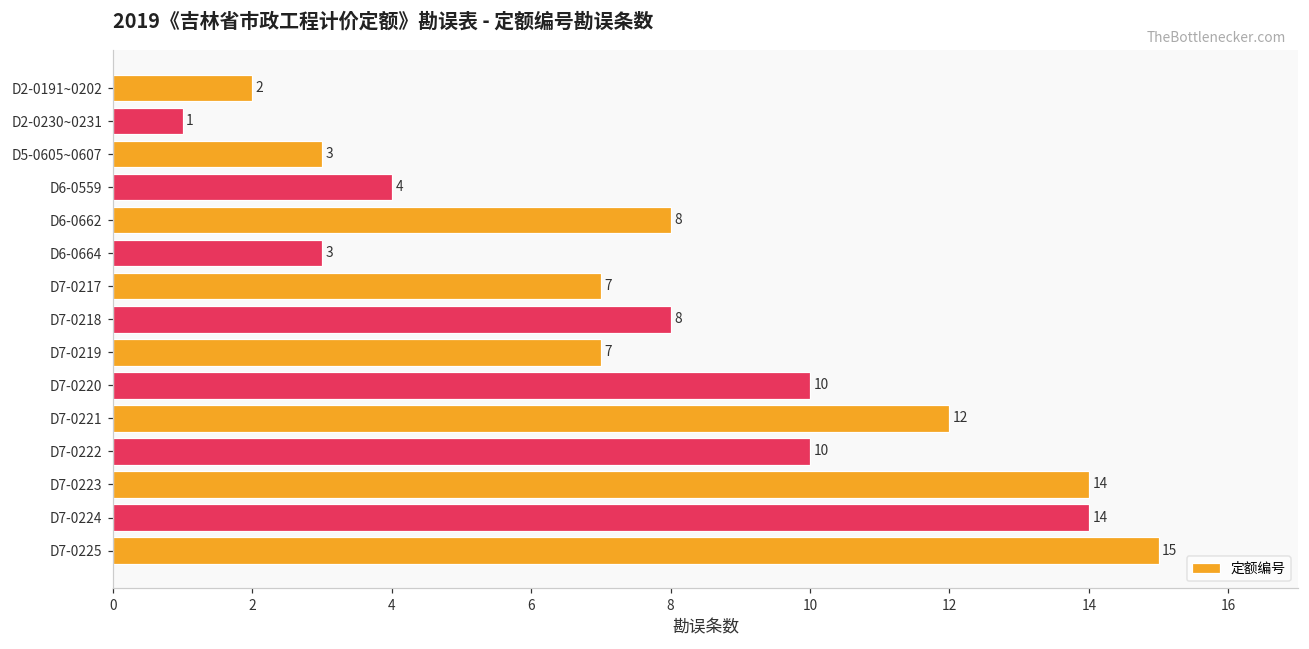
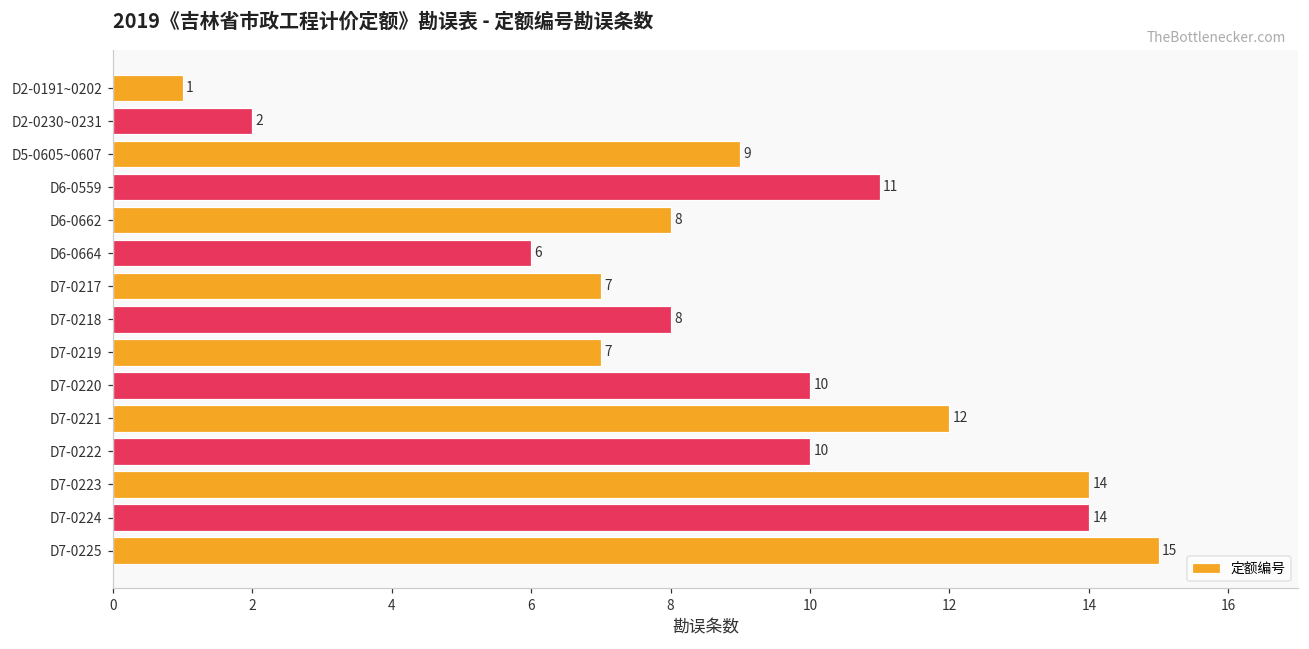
D2-0191~0202: 2 -> 1
D2-0230~0231: 1 -> 2
D5-0605~0607: 3 -> 9
D6-0559: 4 -> 11
D6-0664: 3 -> 6
